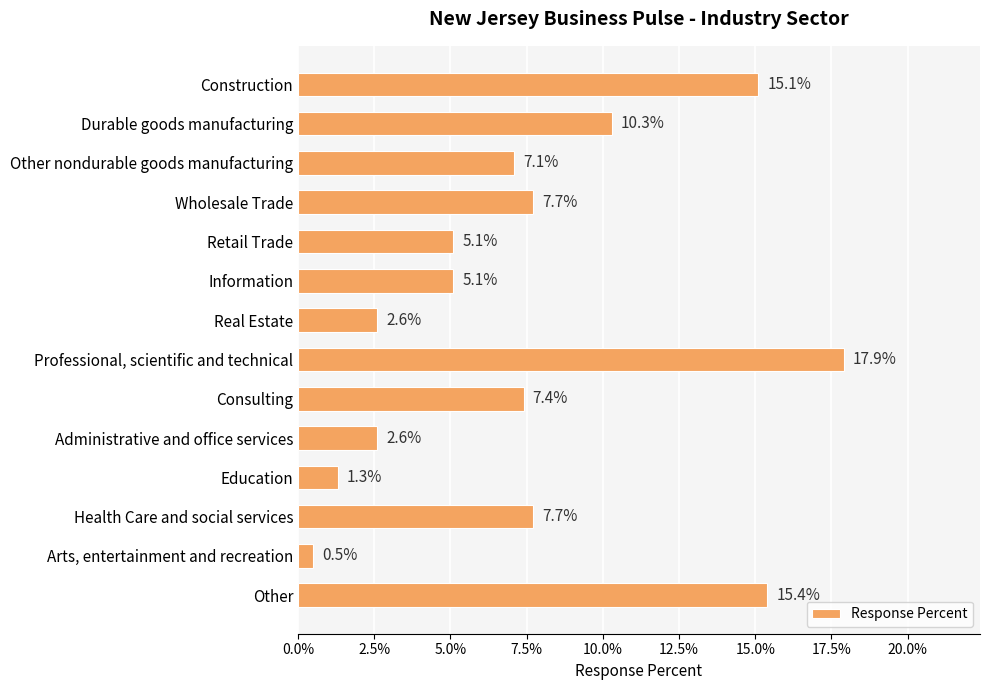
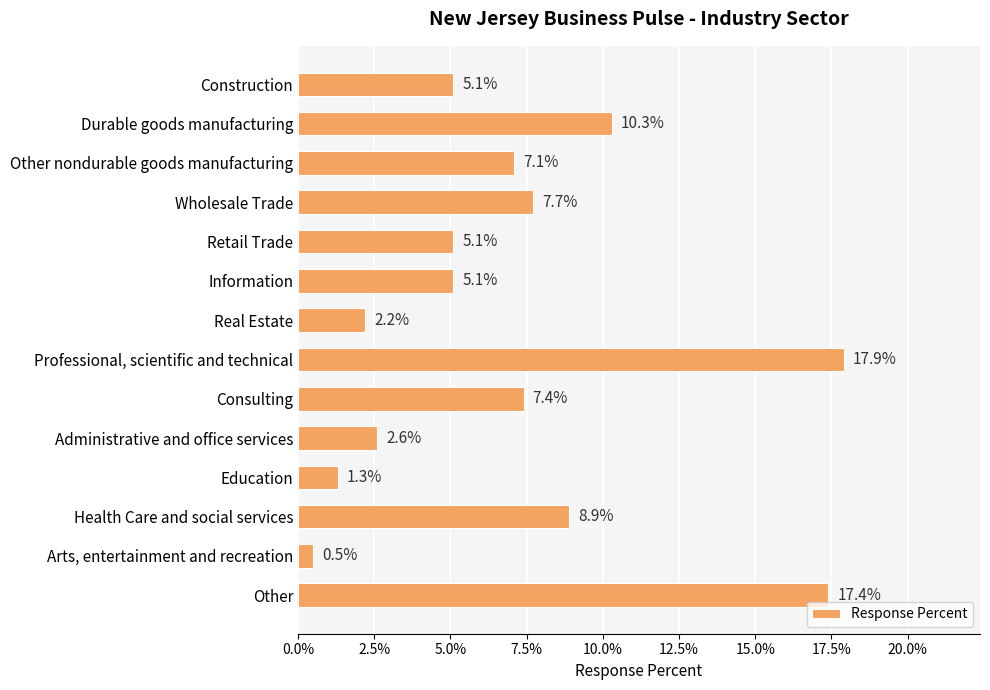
Construction: 15.1% -> 5.1%
Real Estate: 2.6% -> 2.2%
Health Care and social services: 7.7% -> 8.9%
Other: 15.4% -> 17.4%
